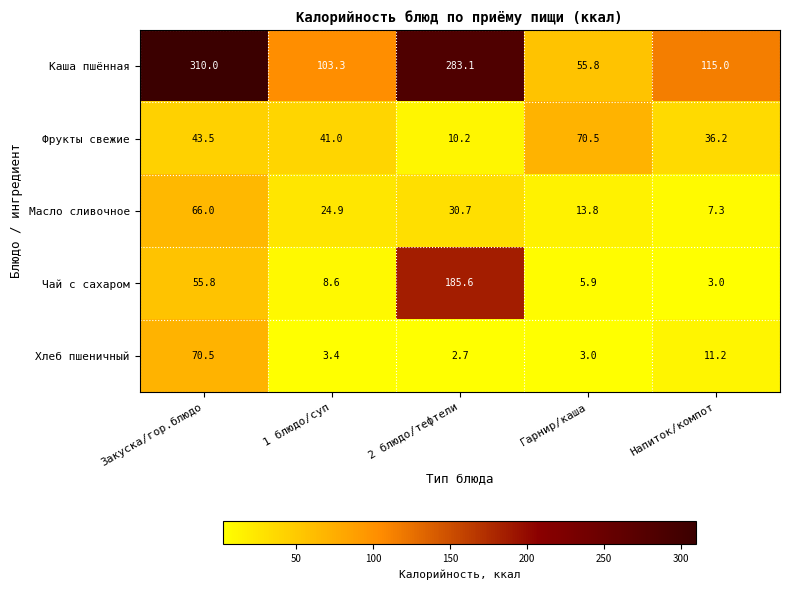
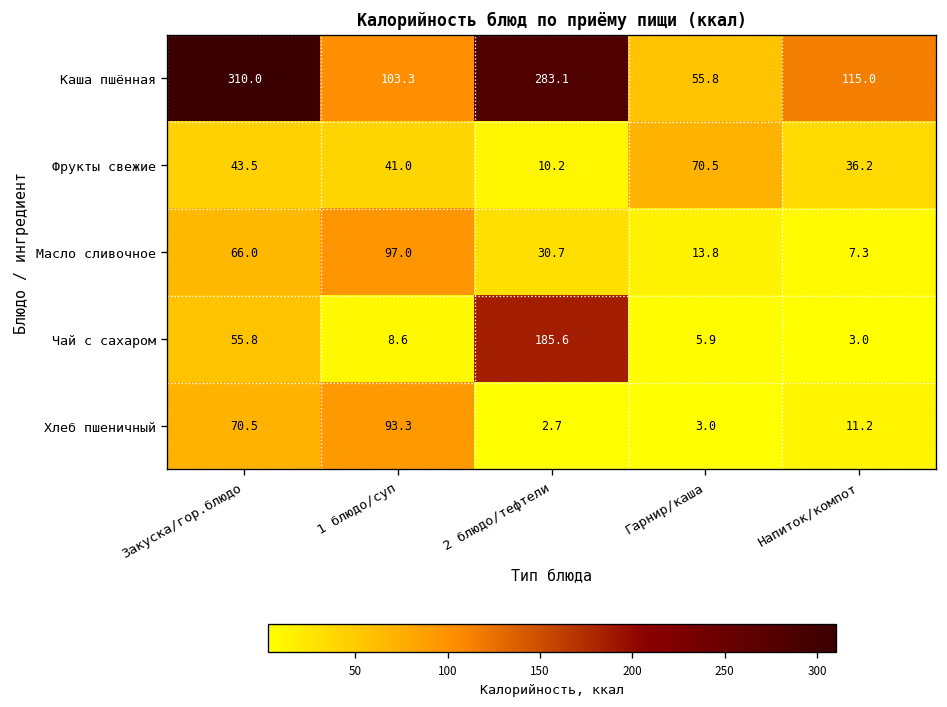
Масло сливочное, 1 блюдо/суп: 24.9 -> 97.0
Хлеб пшеничный, 1 блюдо/суп: 3.4 -> 93.3
